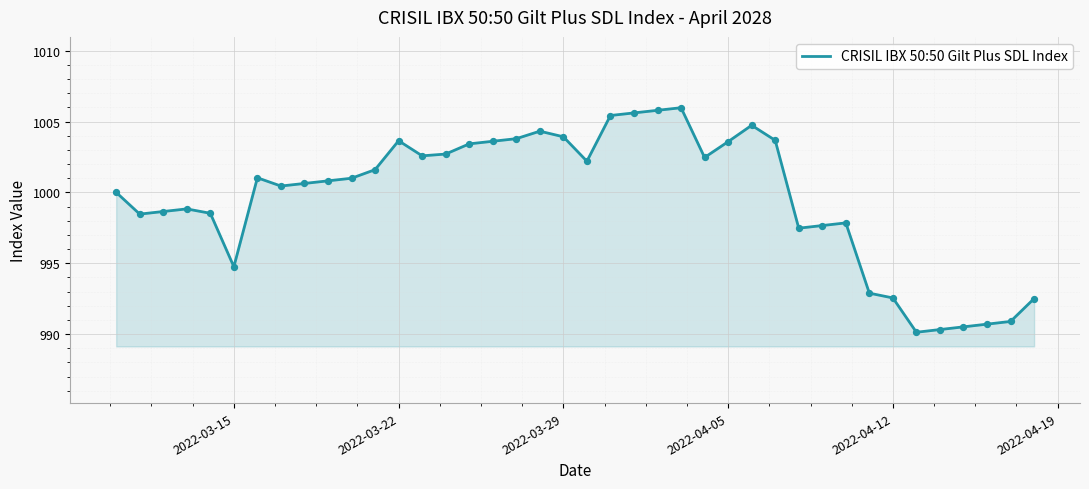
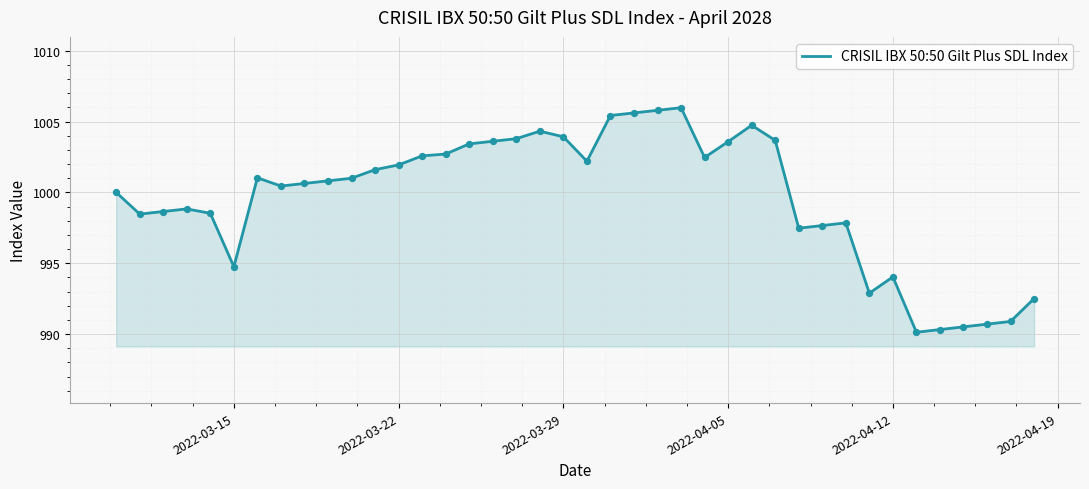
2022-03-22: 1003.6 -> 1001.9
2022-04-12: 992.5 -> 994.0
